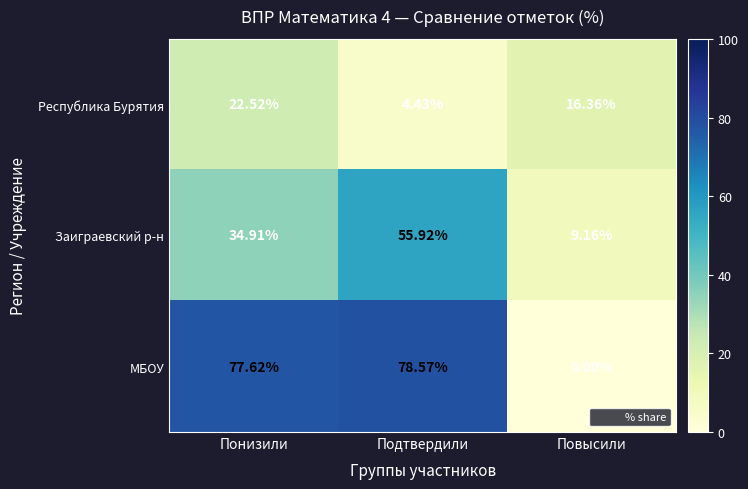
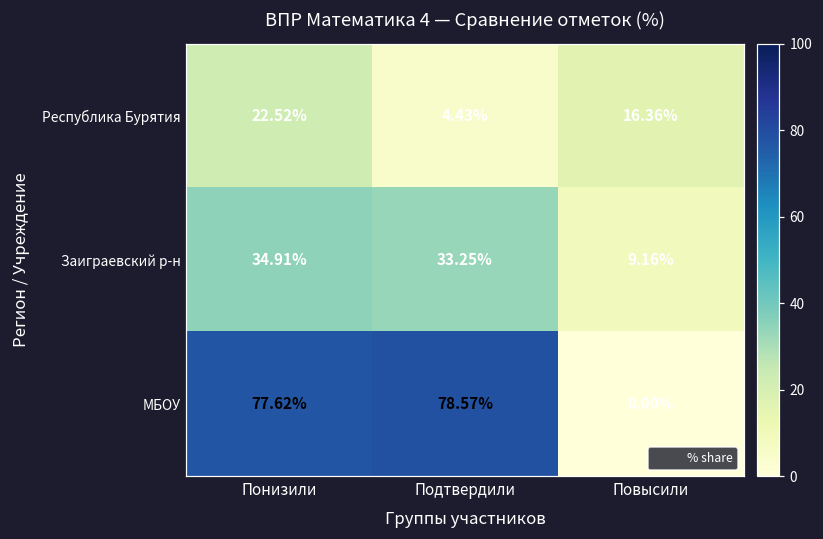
Заиграевский р-н, Подтвердили: 55.92% -> 33.25%
